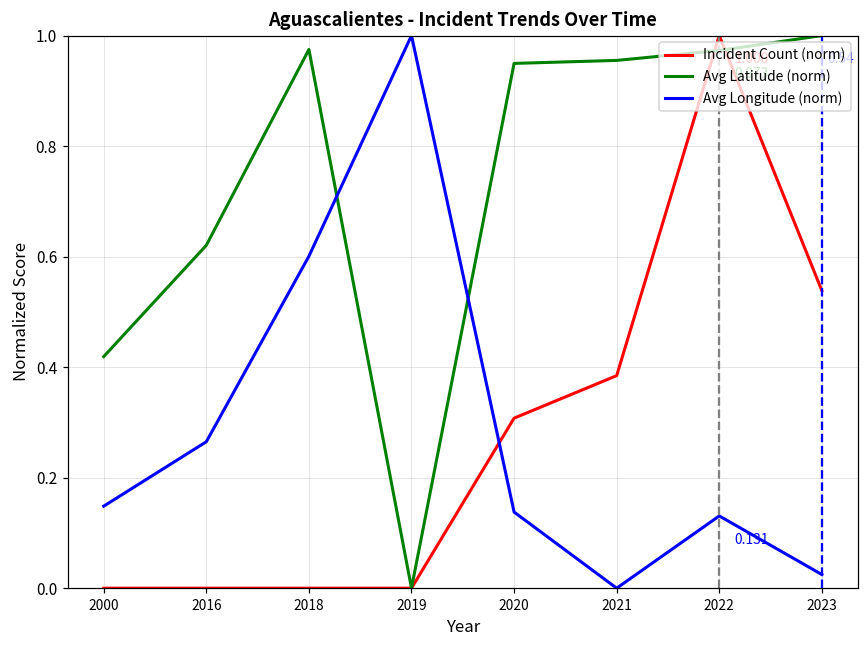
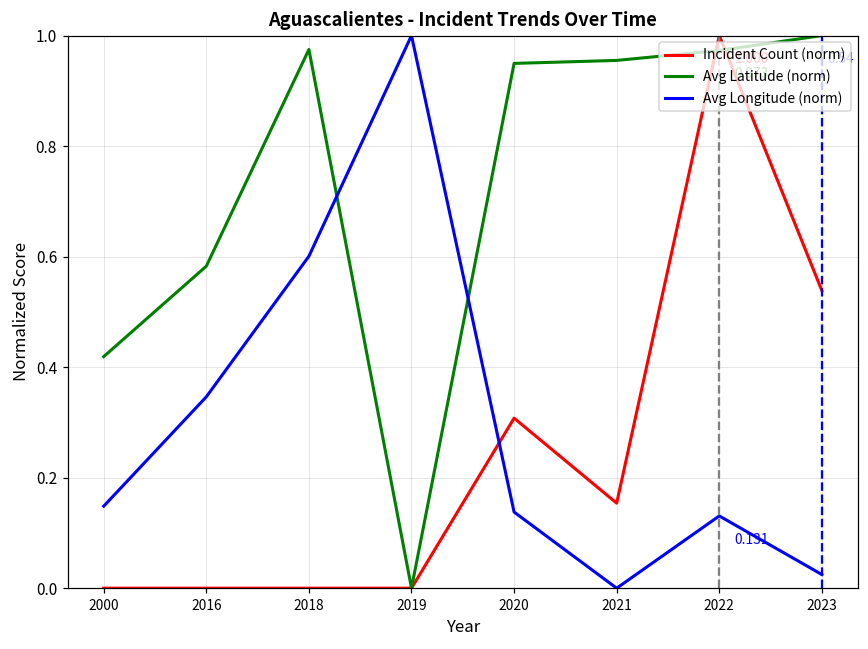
Avg Latitude (norm), 2016: 0.62 -> 0.58
Avg Longitude (norm), 2016: 0.27 -> 0.35
Incident Count (norm), 2021: 0.38 -> 0.15
